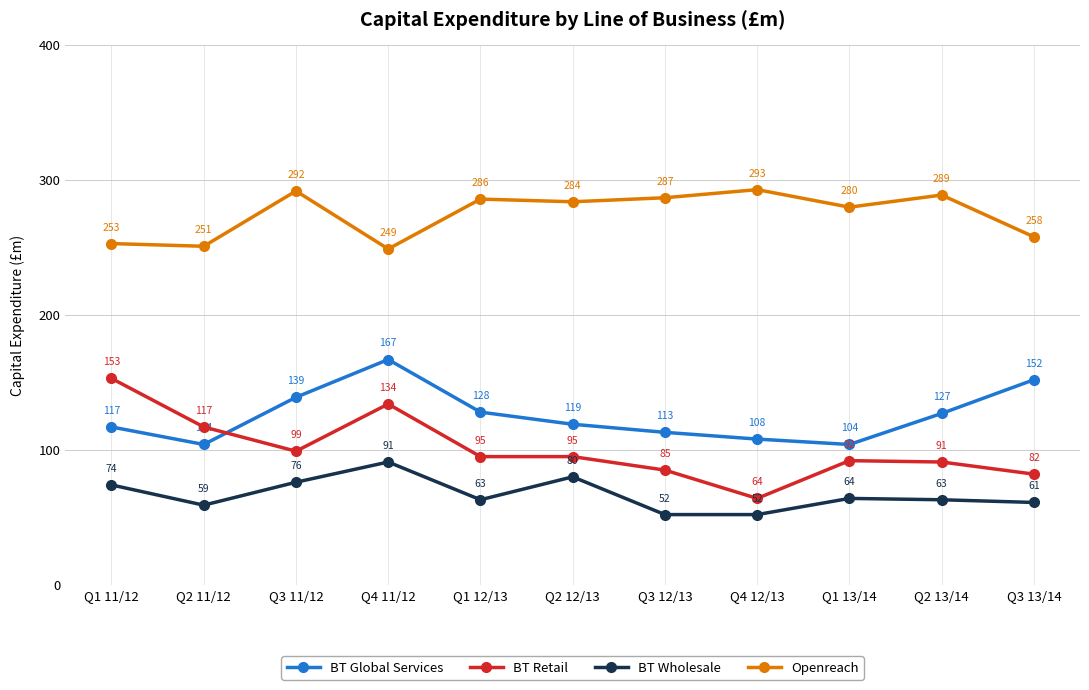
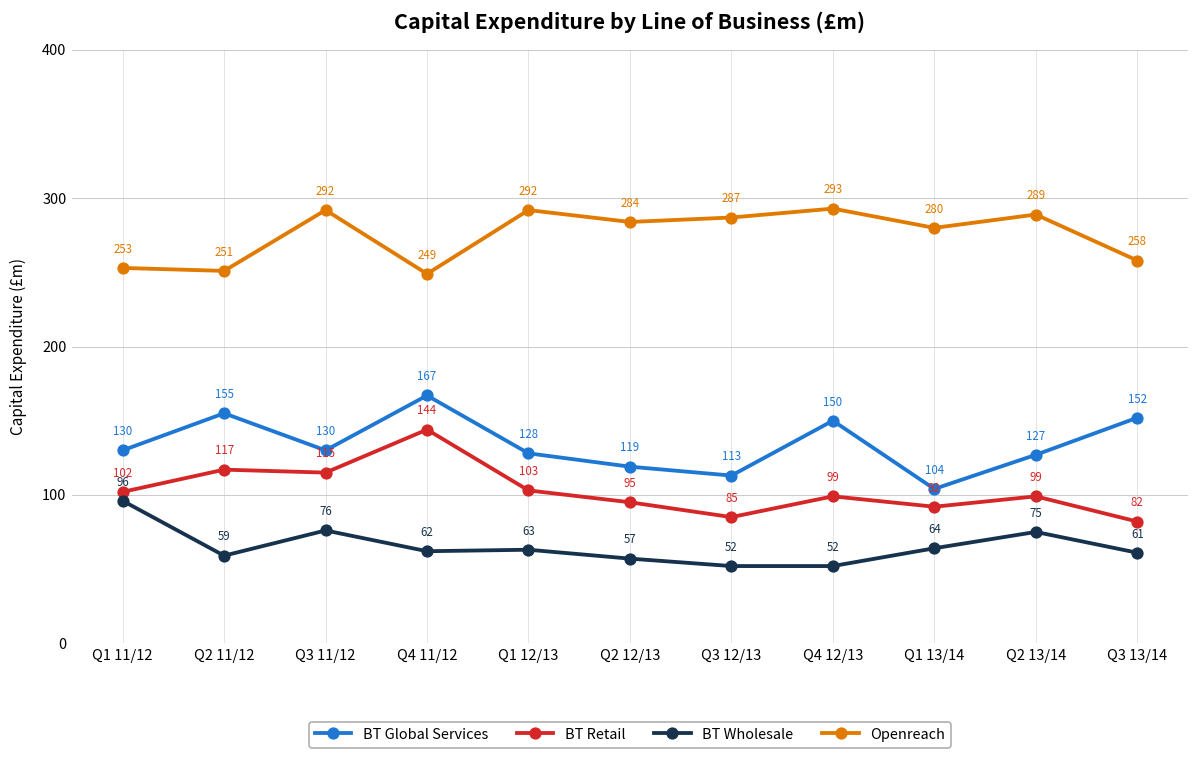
BT Global Services, Q1 11/12: 117 -> 130
BT Retail, Q1 11/12: 153 -> 102
BT Wholesale, Q1 11/12: 74 -> 96
BT Global Services, Q2 11/12: 104 -> 155
BT Global Services, Q3 11/12: 139 -> 130
BT Retail, Q3 11/12: 99 -> 115
BT Retail, Q4 11/12: 134 -> 144
BT Wholesale, Q4 11/12: 91 -> 62
BT Retail, Q1 12/13: 95 -> 103
Openreach, Q1 12/13: 286 -> 292
BT Wholesale, Q2 12/13: 80 -> 57
BT Global Services, Q4 12/13: 108 -> 150
BT Retail, Q4 12/13: 64 -> 99
BT Retail, Q2 13/14: 91 -> 99
BT Wholesale, Q2 13/14: 63 -> 75
